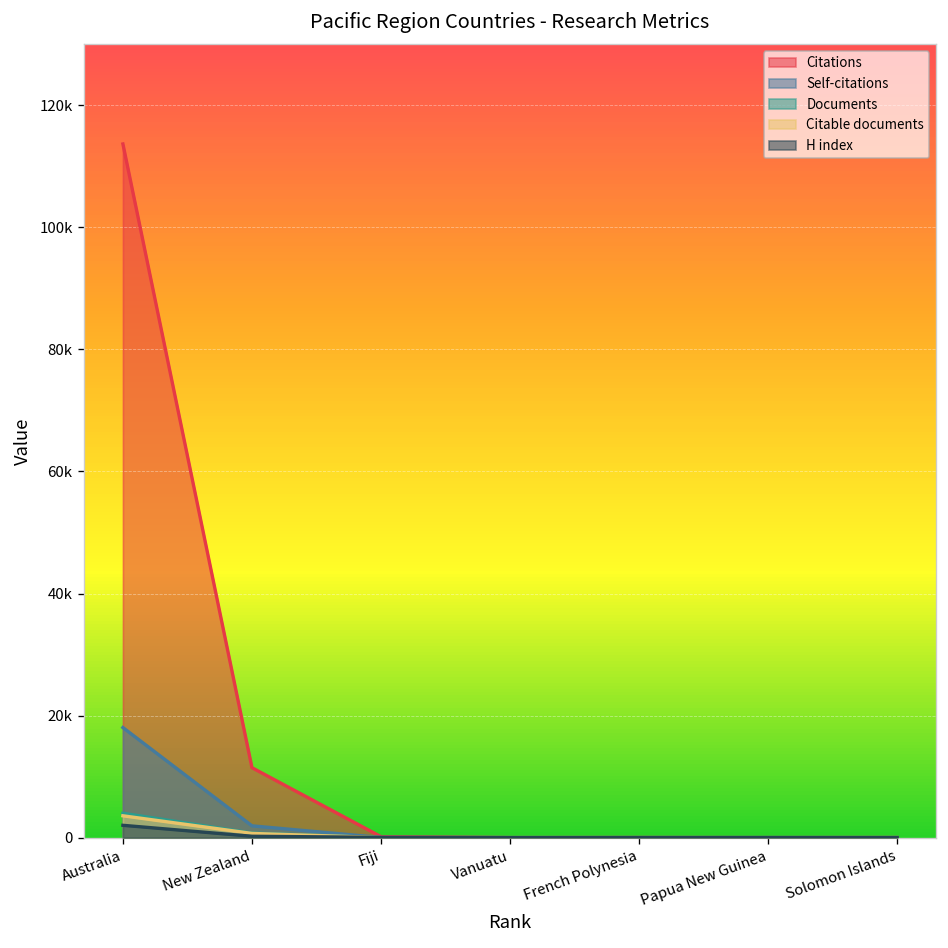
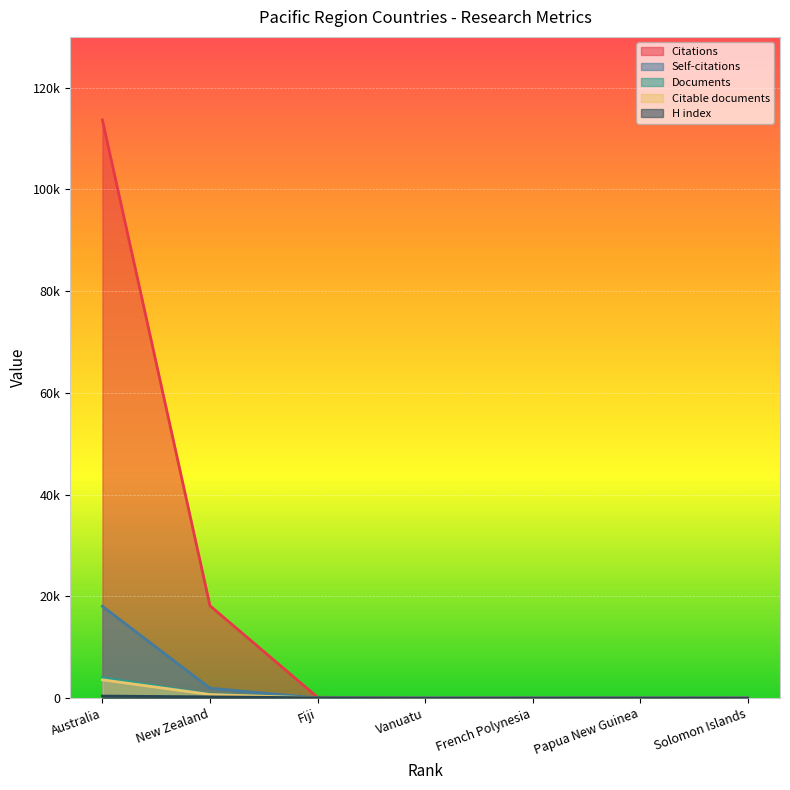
H index, Australia: 2000 -> 0
Citations, New Zealand: 11000 -> 18000
